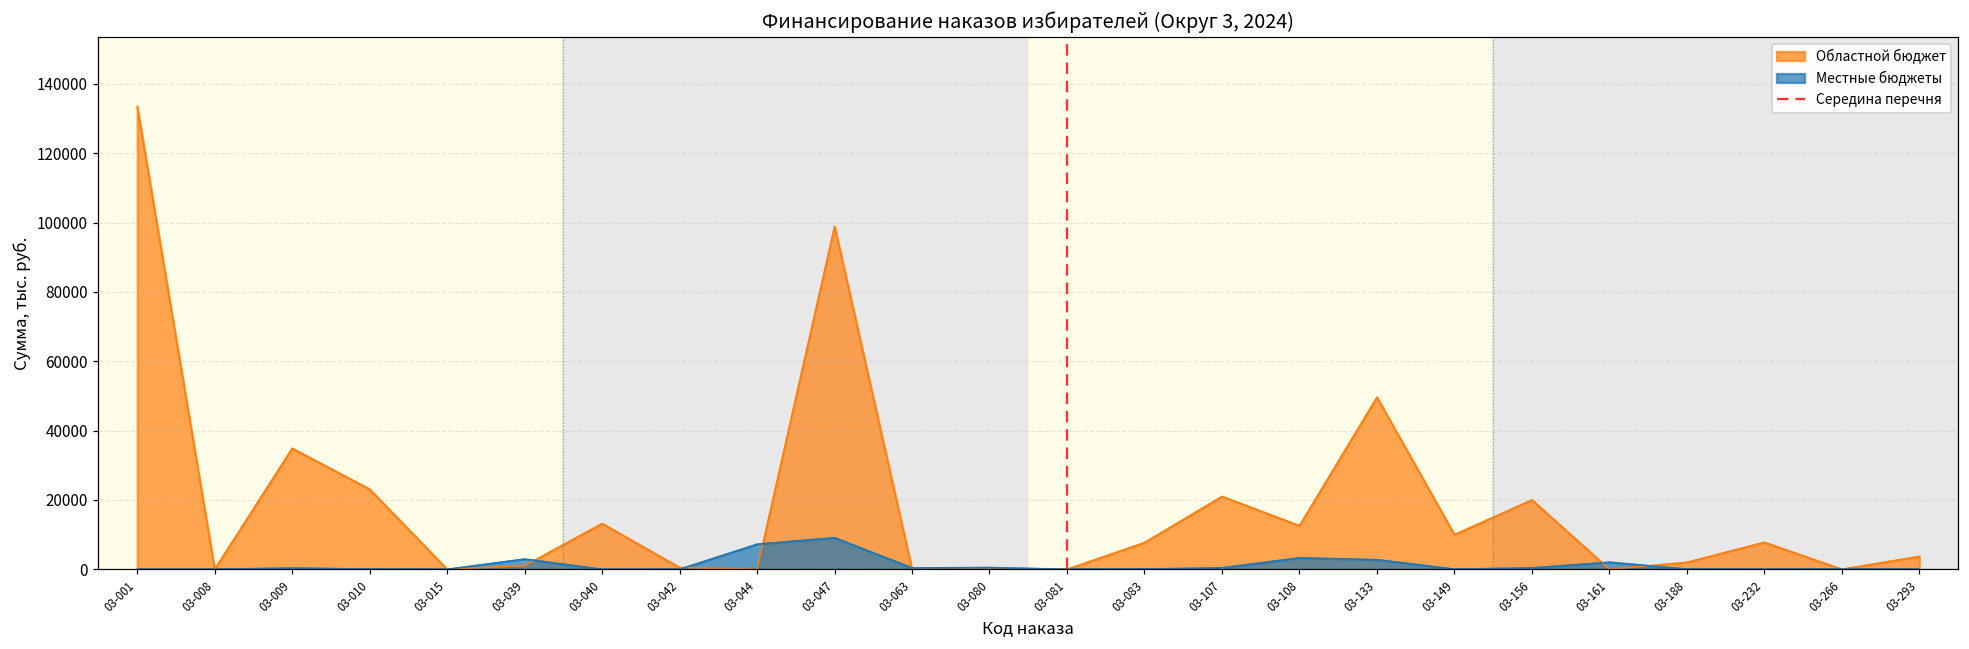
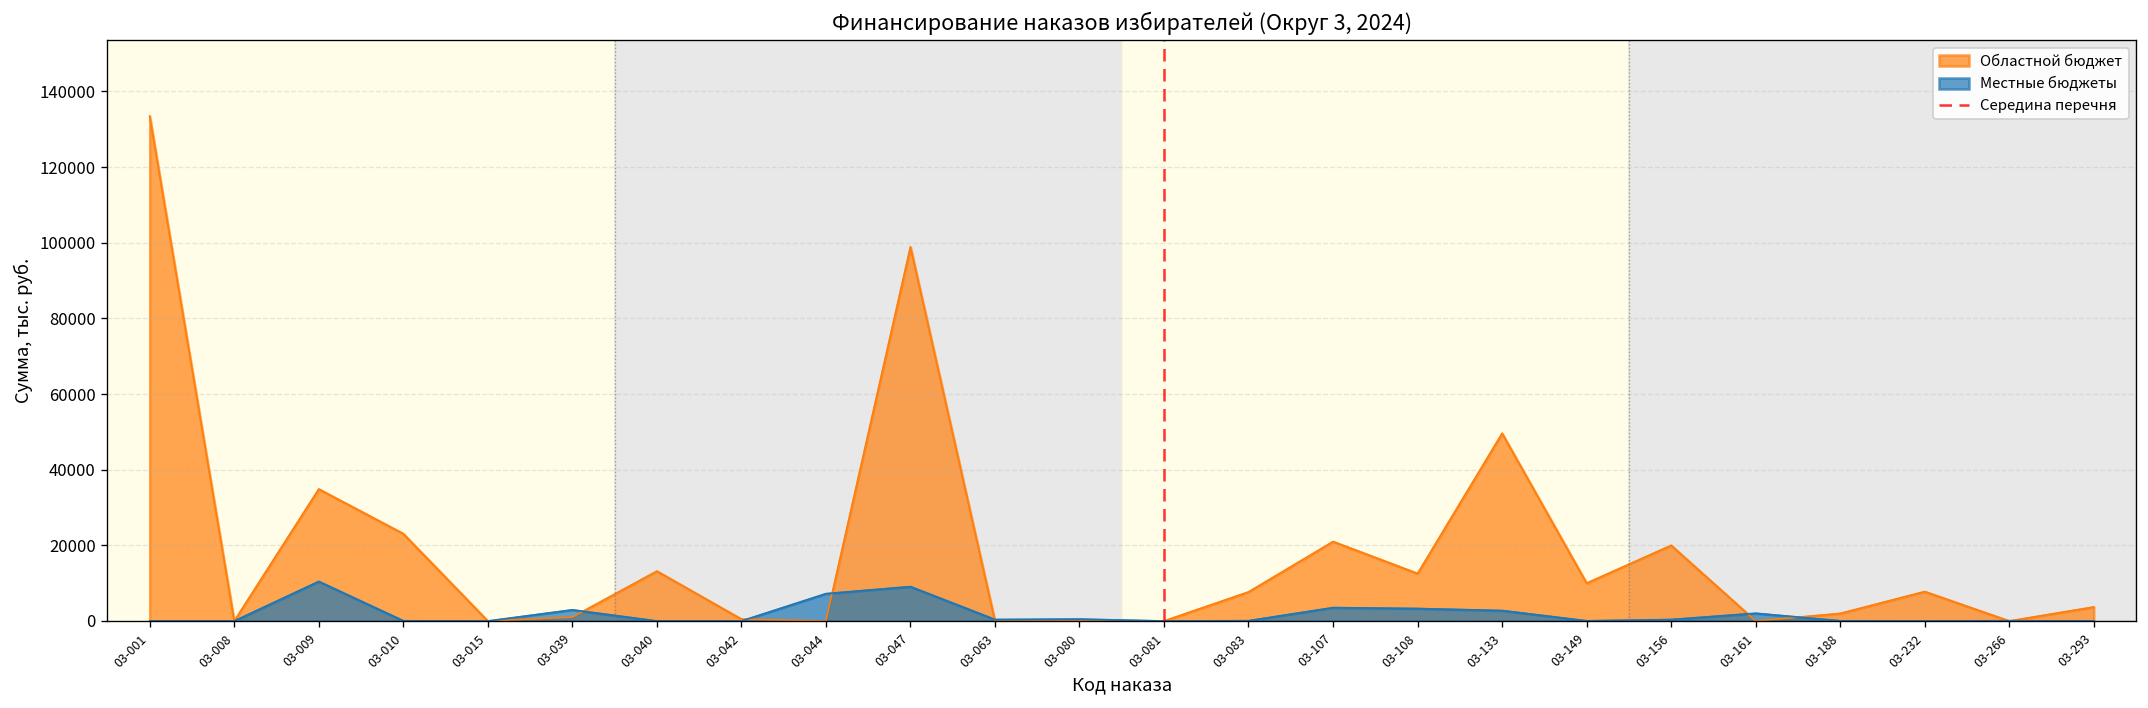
Местные бюджеты, 03-009: 0 -> 10000
Местные бюджеты, 03-107: 0 -> 4000
